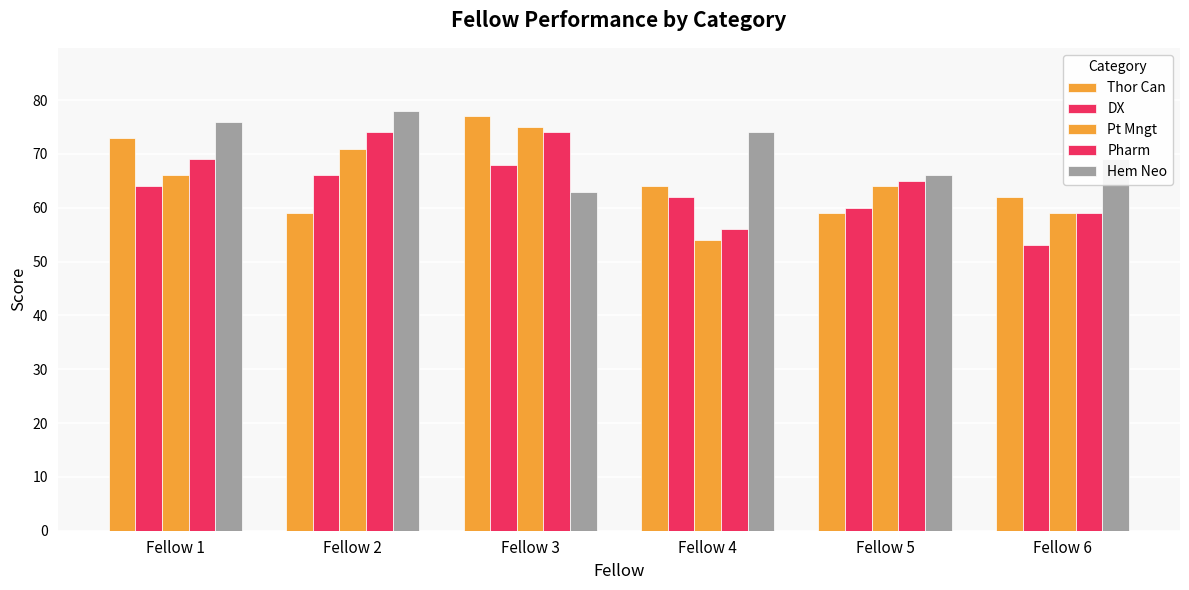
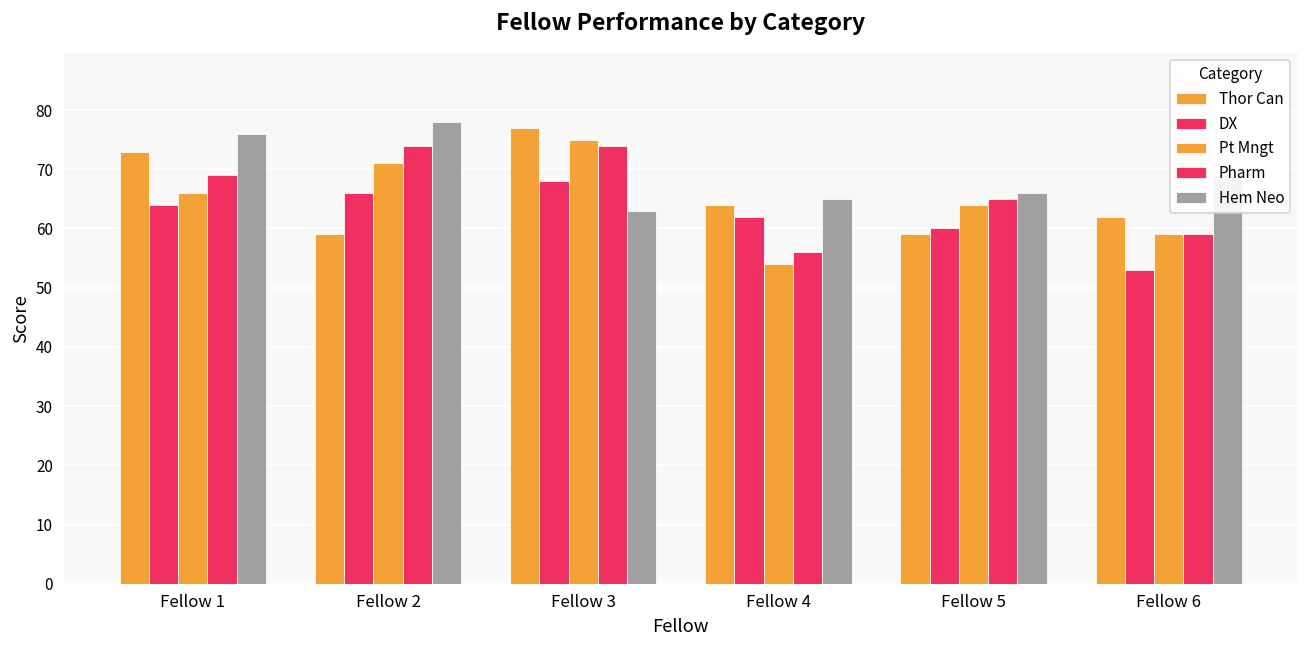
Hem Neo, Fellow 4: 74 -> 65
